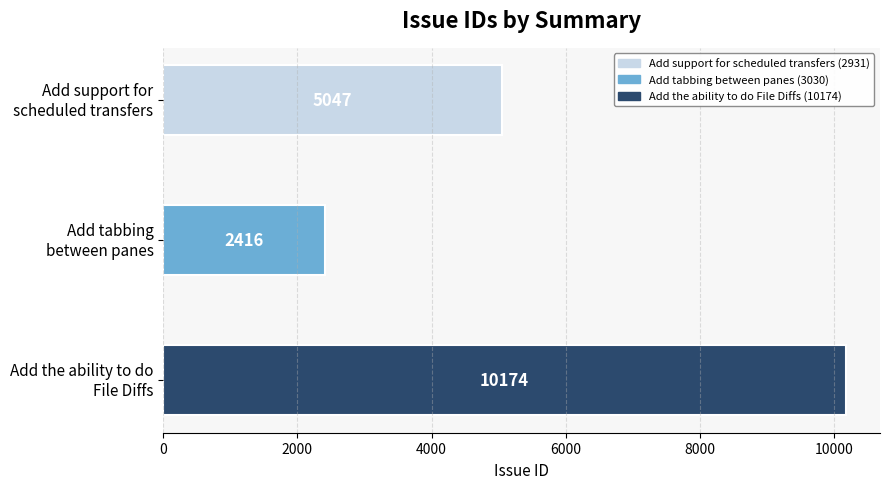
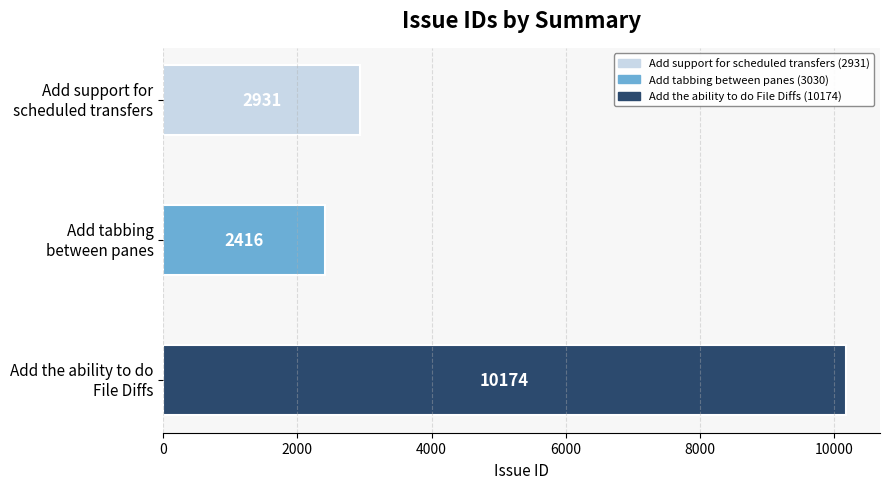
Add support for scheduled transfers: 5047 -> 2931
